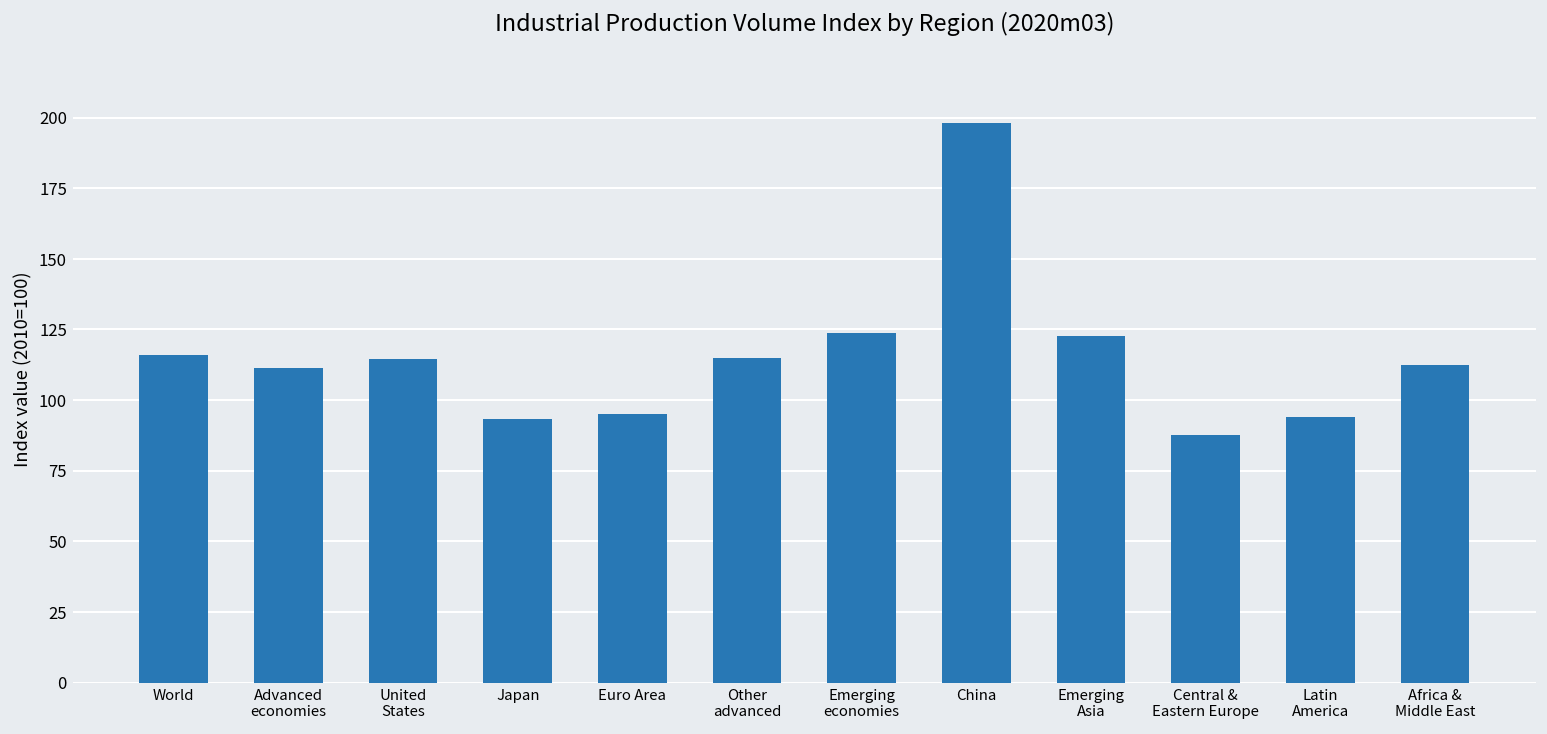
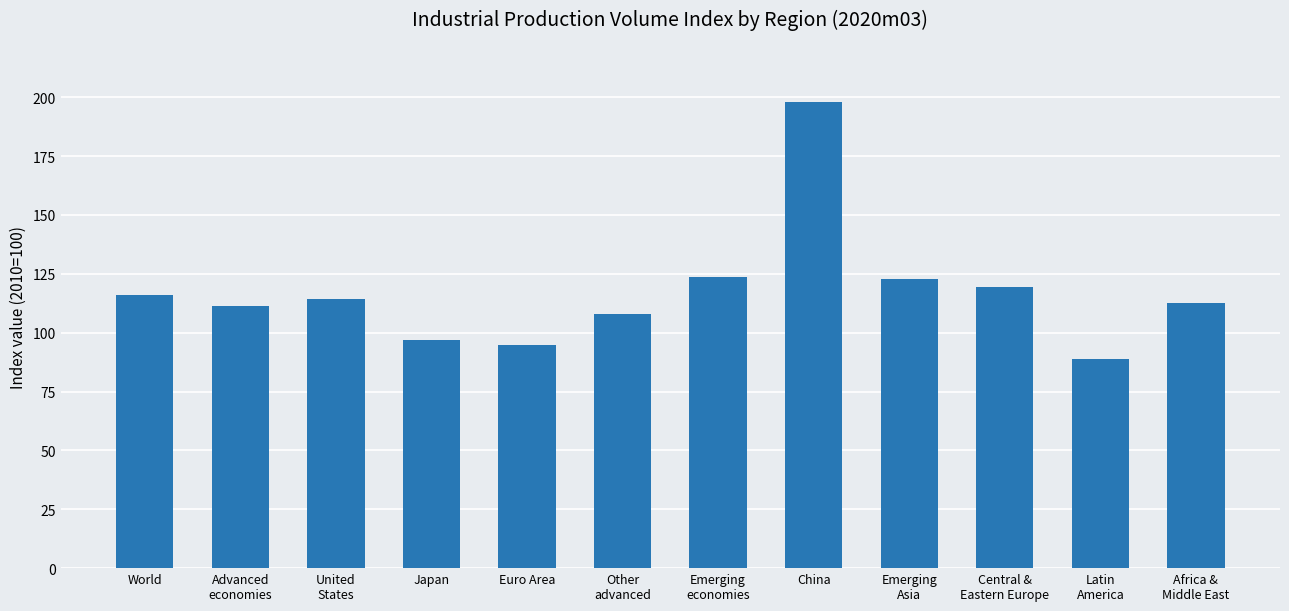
Japan: 93 -> 97
Other advanced: 115 -> 108
Central & Eastern Europe: 88 -> 119
Latin America: 94 -> 89
